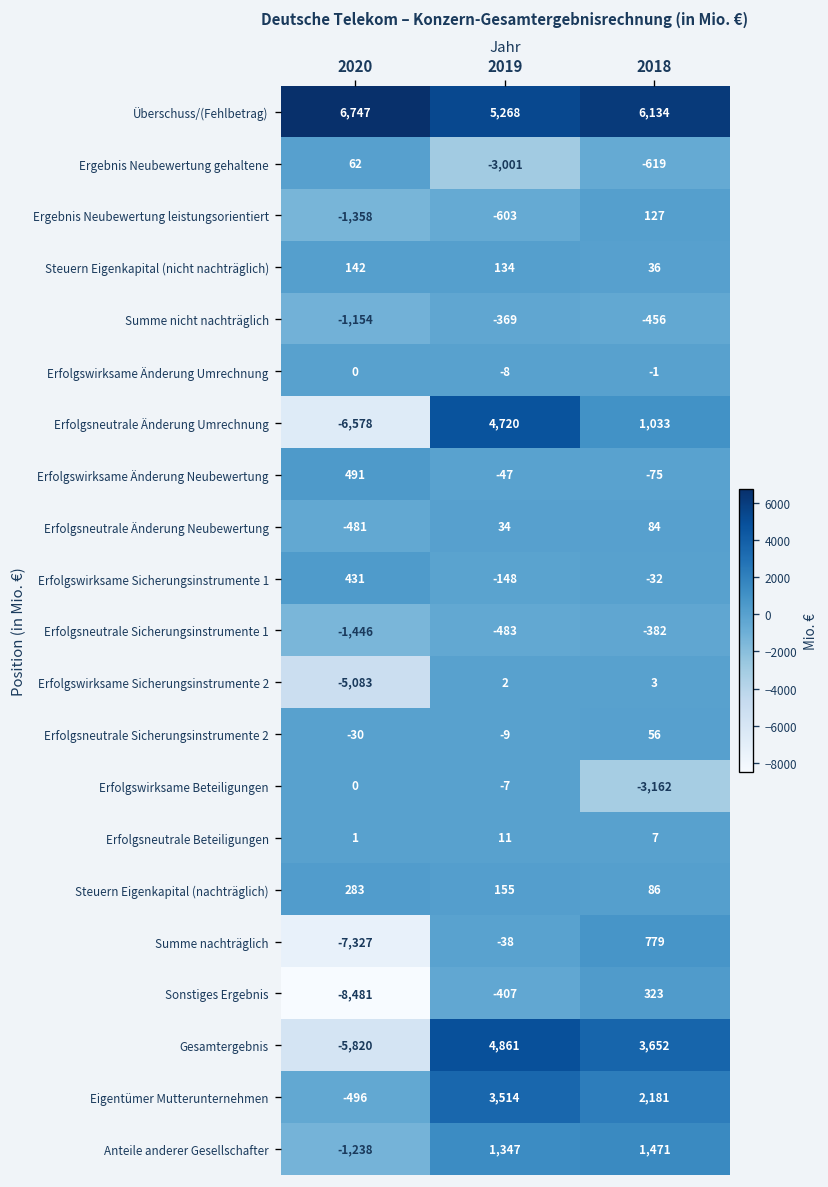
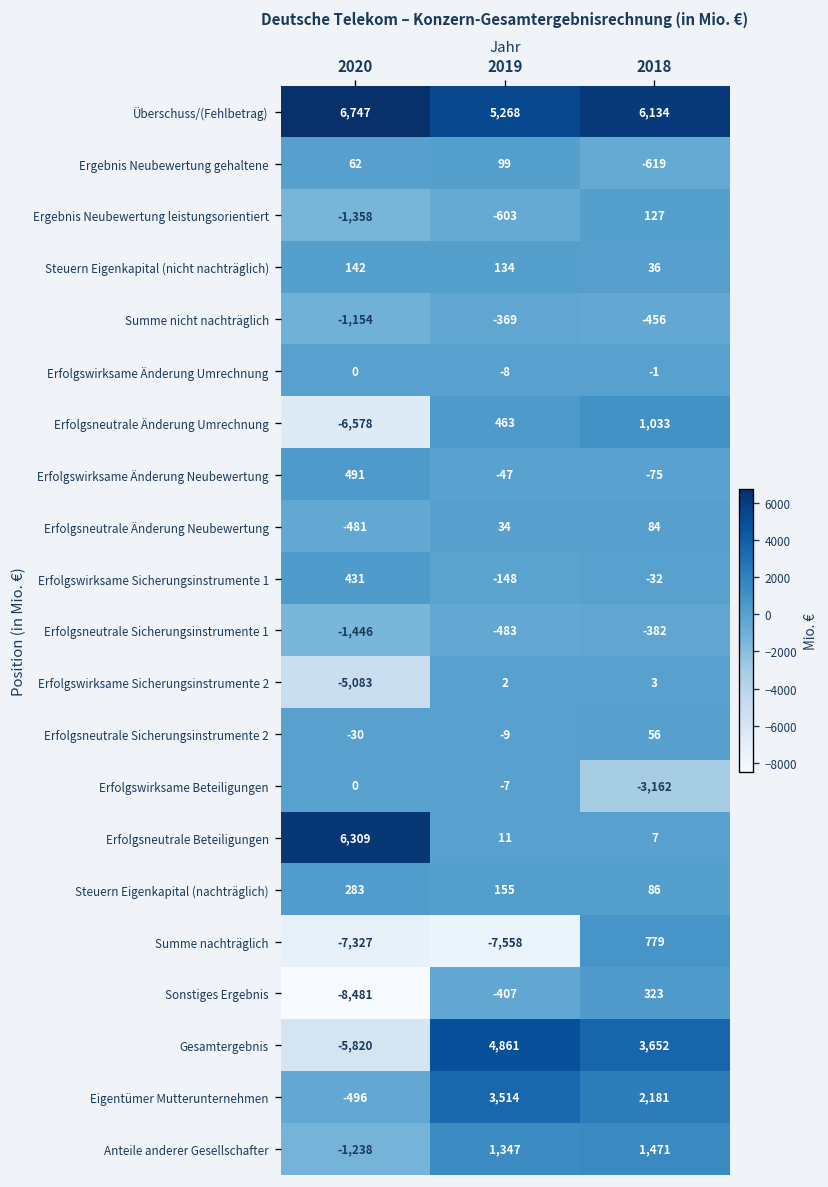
Ergebnis Neubewertung gehaltene, 2019: -3,001 -> 99
Erfolgsneutrale Änderung Umrechnung, 2019: 4,720 -> 463
Erfolgsneutrale Beteiligungen, 2020: 1 -> 6,309
Summe nachträglich, 2019: -38 -> -7,558
